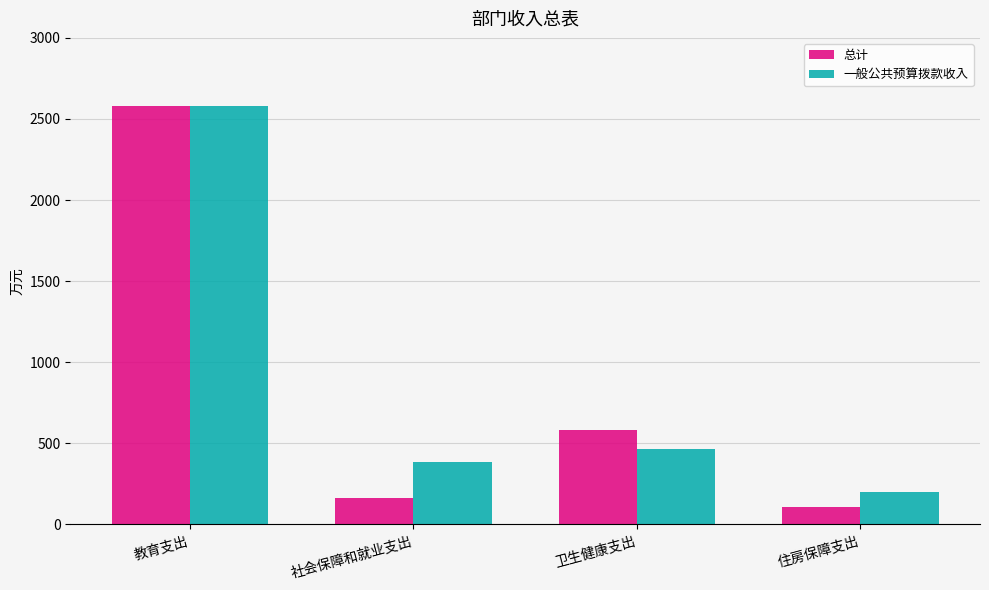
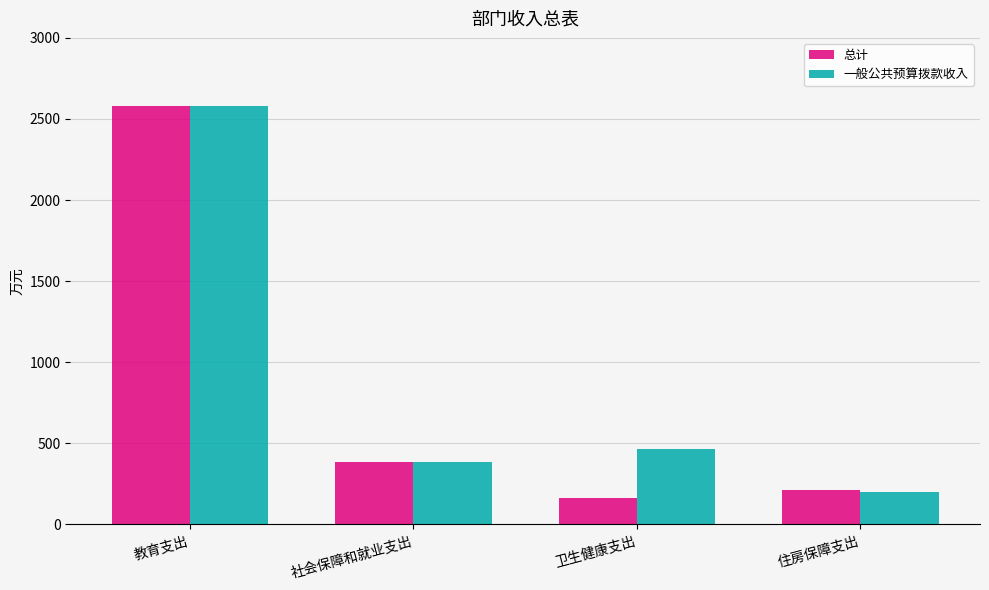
总计, 社会保障和就业支出: 160 -> 390
总计, 卫生健康支出: 580 -> 160
总计, 住房保障支出: 110 -> 210
